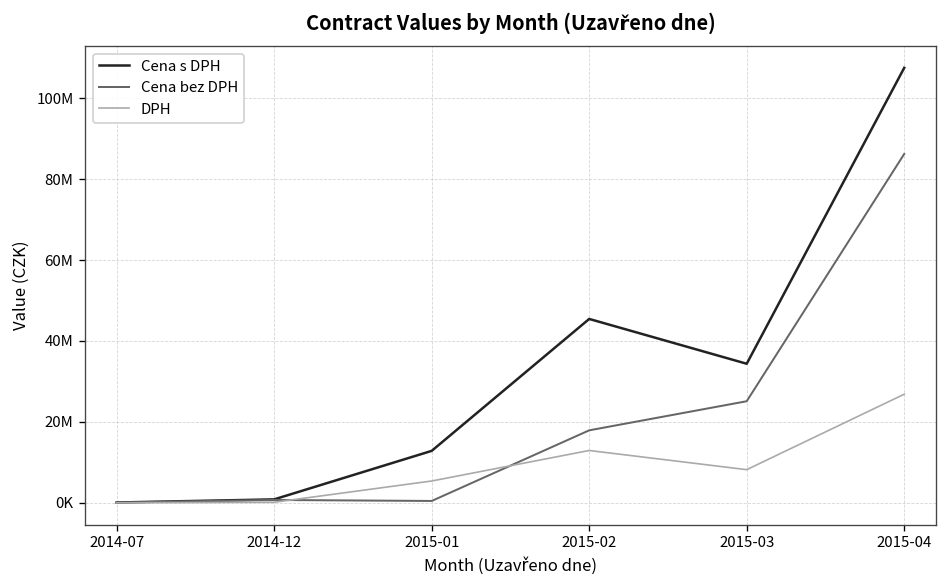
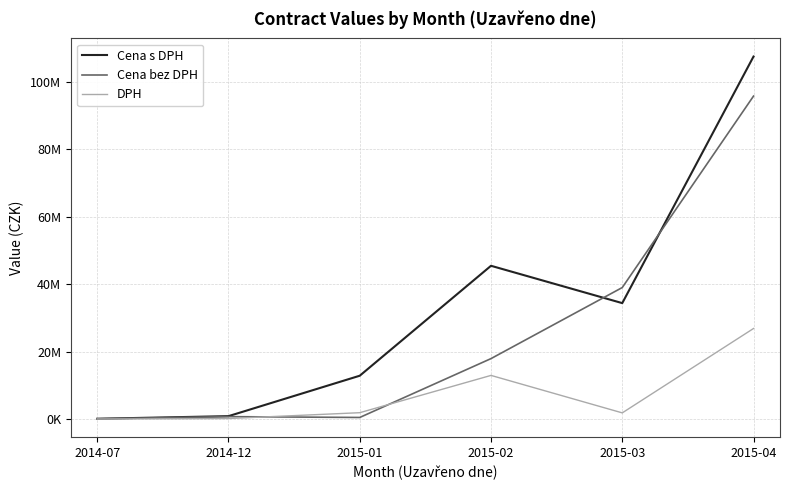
DPH, 2015-01: 5000000 -> 2000000
Cena bez DPH, 2015-03: 25000000 -> 39000000
DPH, 2015-03: 8000000 -> 2000000
Cena bez DPH, 2015-04: 86000000 -> 96000000
